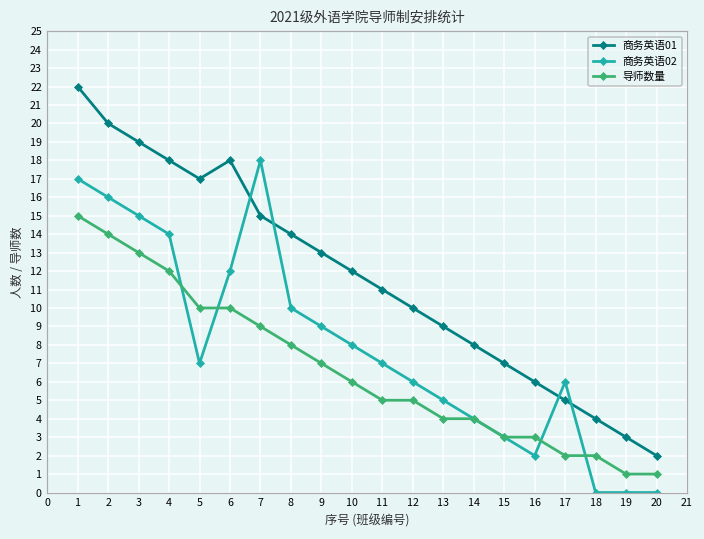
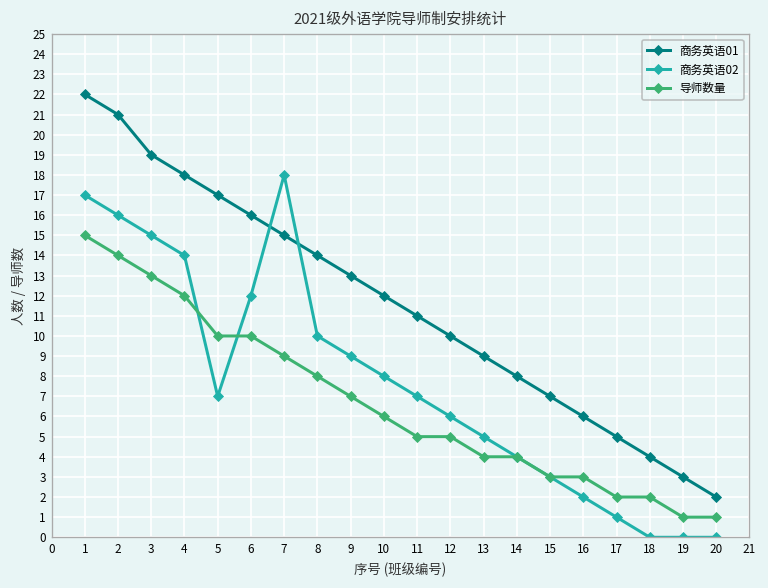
商务英语01, 2: 20 -> 21
商务英语01, 6: 18 -> 16
商务英语02, 17: 6 -> 1
